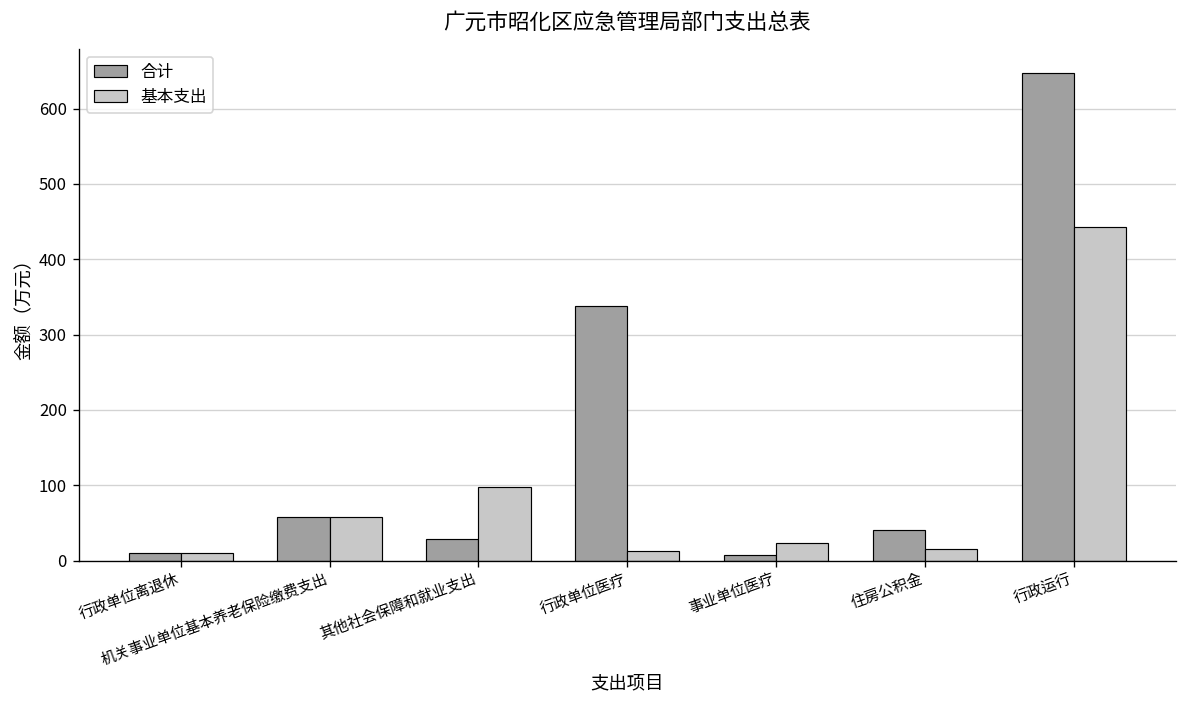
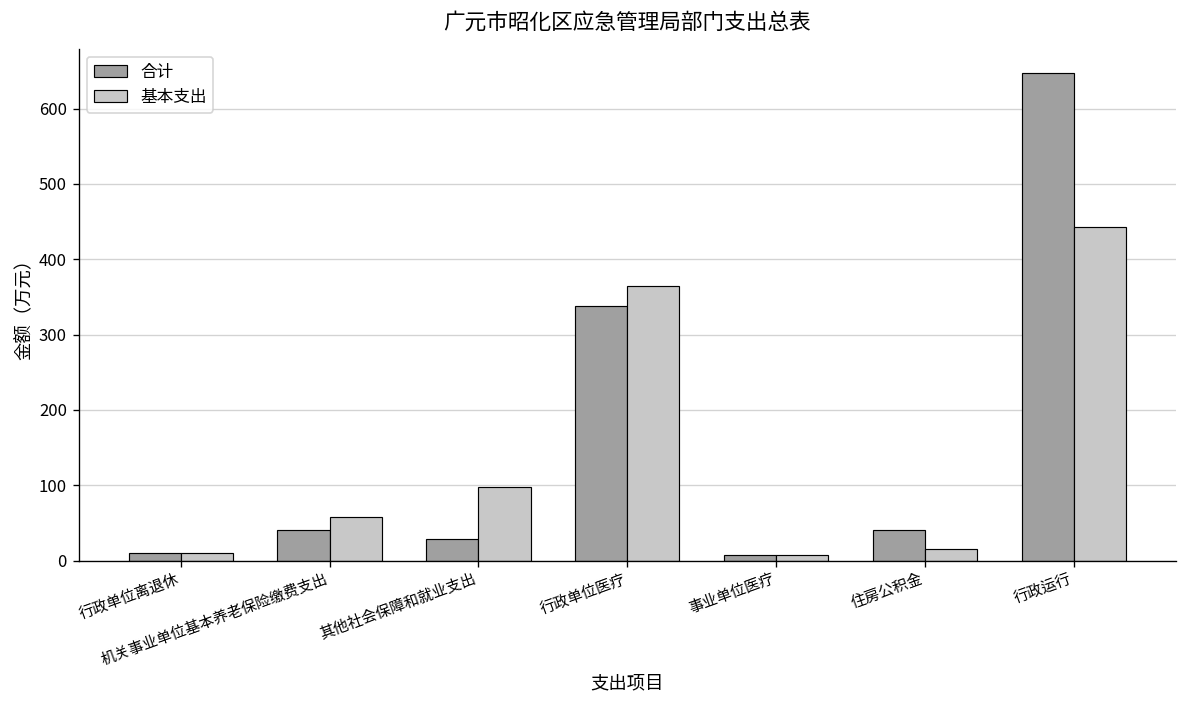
合计, 机关事业单位基本养老保险缴费支出: 60 -> 40
基本支出, 行政单位医疗: 10 -> 360
基本支出, 事业单位医疗: 20 -> 10
